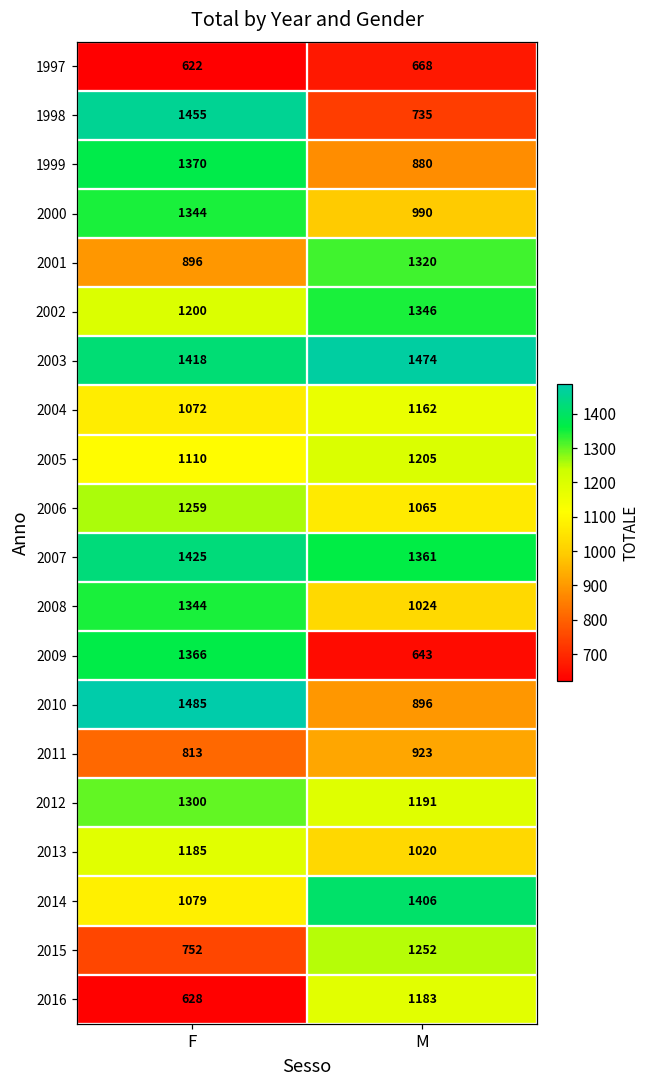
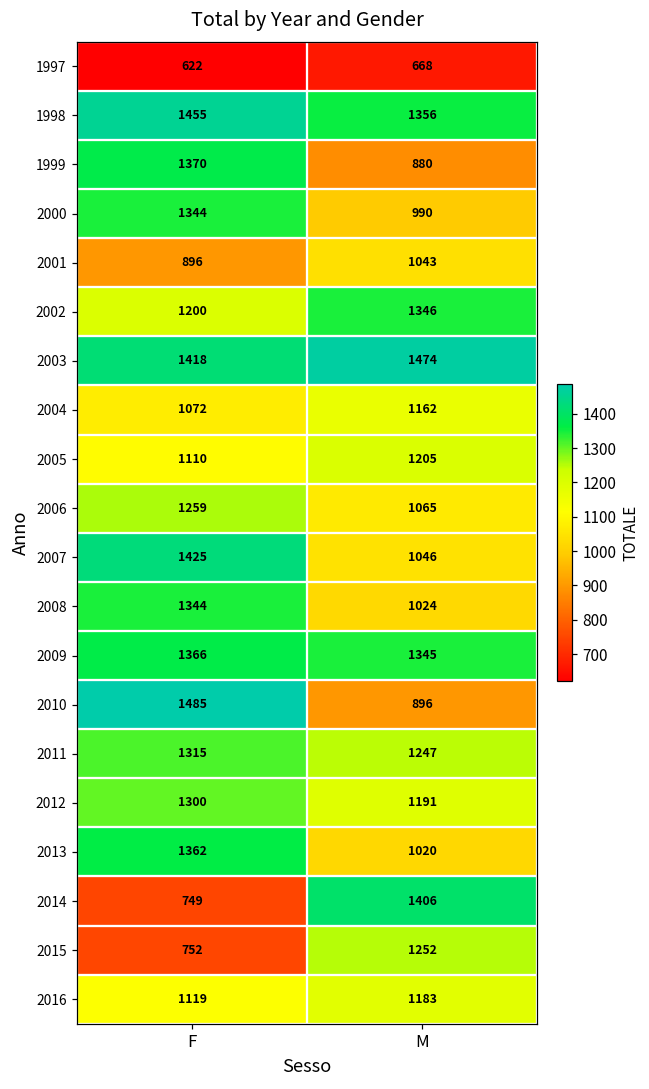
1998, M: 735 -> 1356
2001, M: 1320 -> 1043
2007, M: 1361 -> 1046
2009, M: 643 -> 1345
2011, F: 813 -> 1315
2011, M: 923 -> 1247
2013, F: 1185 -> 1362
2014, F: 1079 -> 749
2016, F: 628 -> 1119
